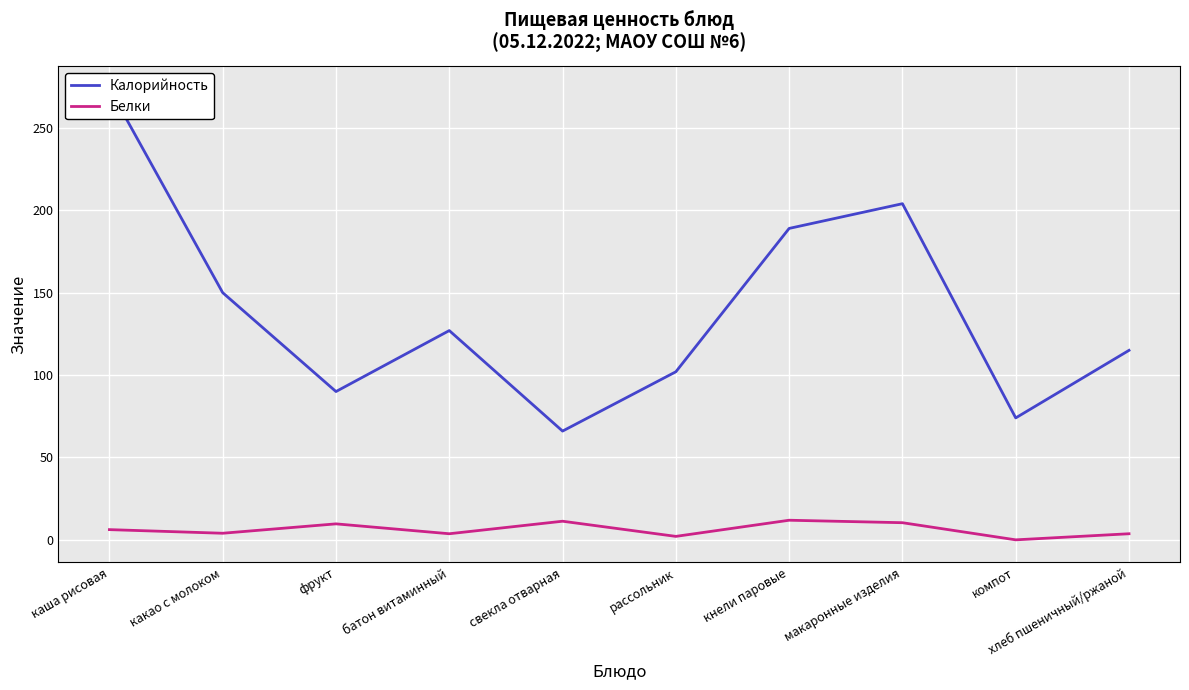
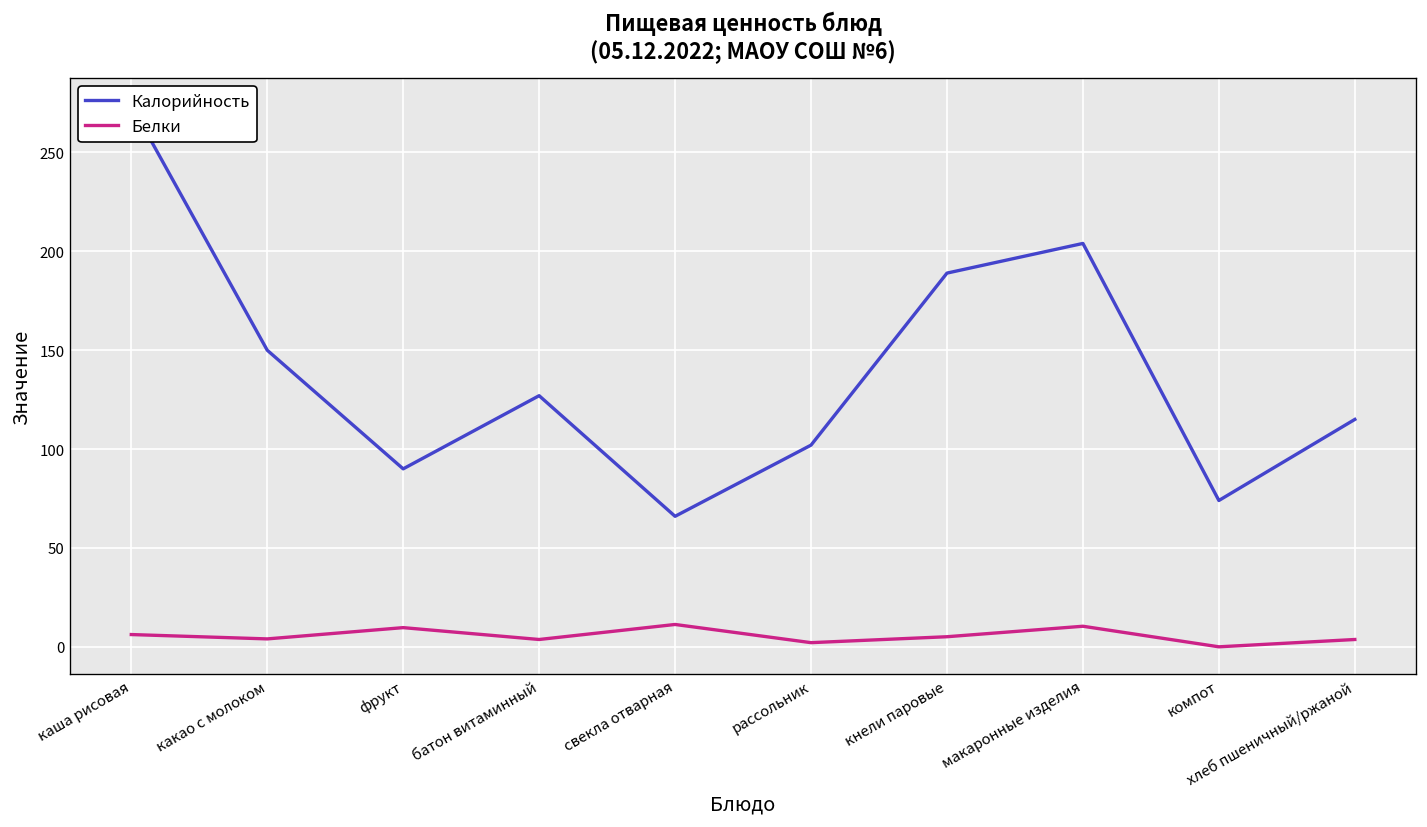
Белки, кнели паровые: 12 -> 5
